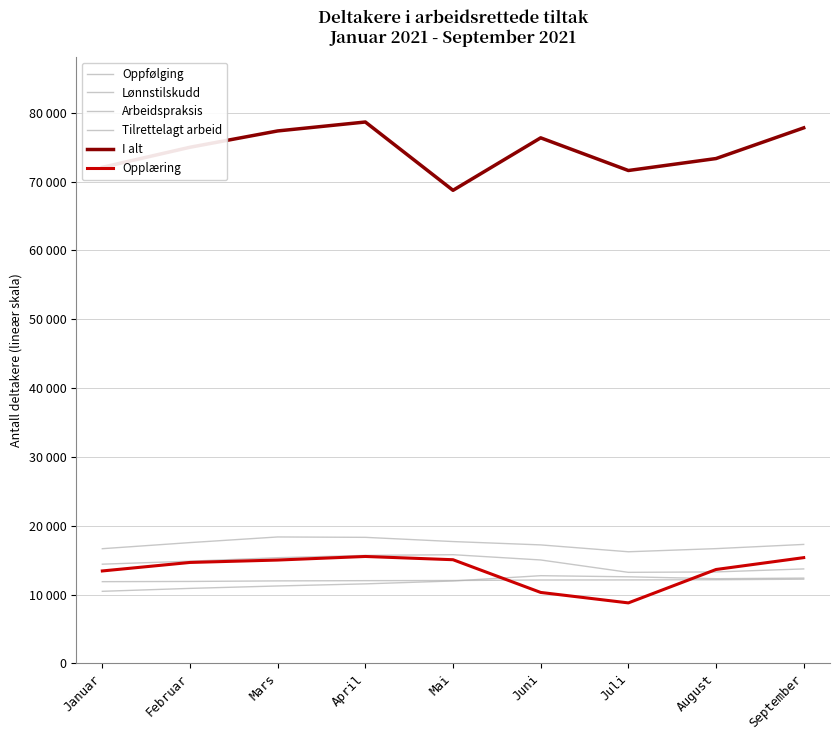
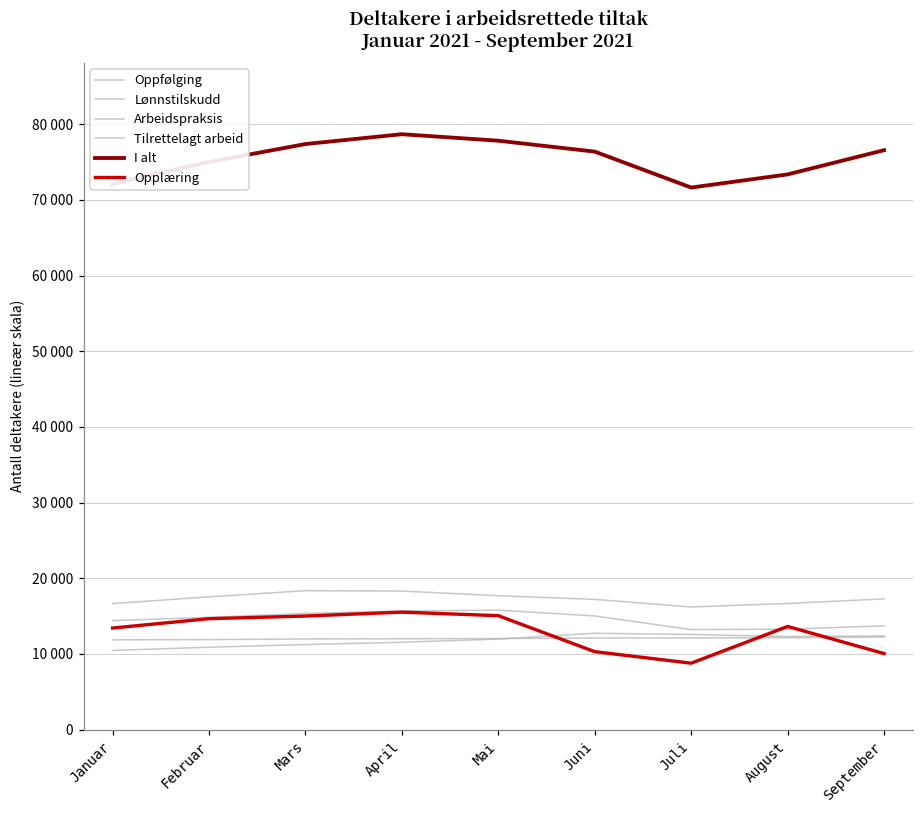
I alt, Mai: 69000 -> 78000
I alt, September: 78000 -> 77000
Opplæring, September: 15000 -> 10000
